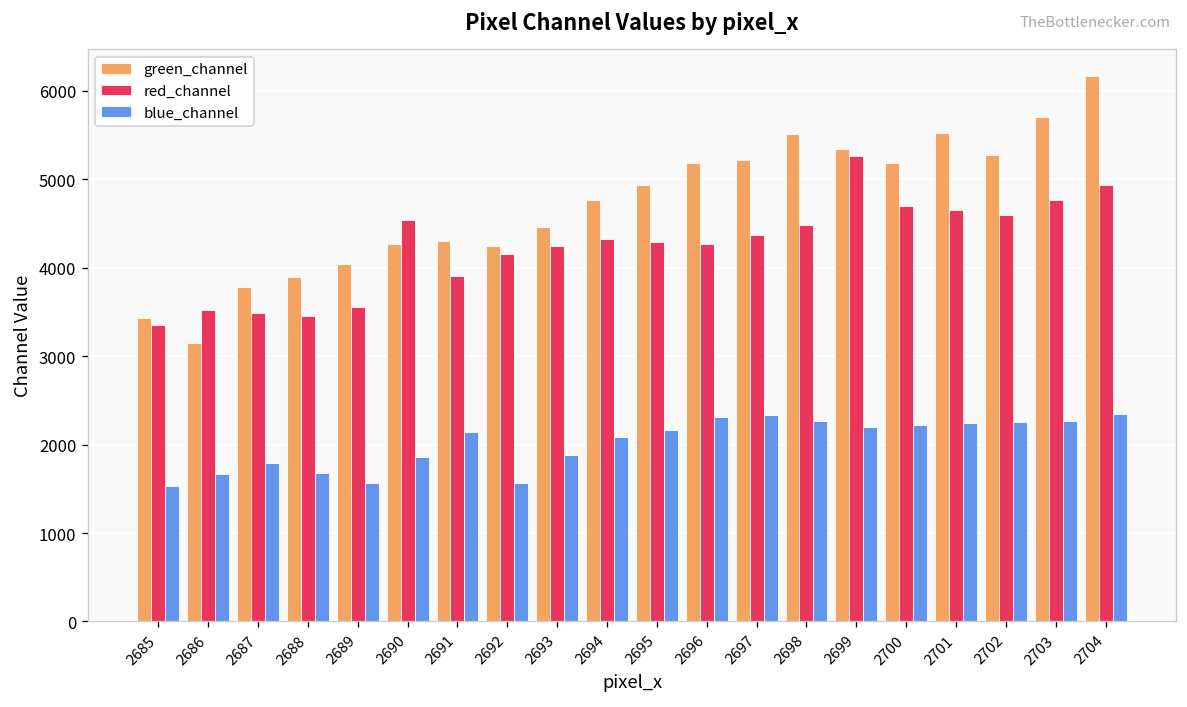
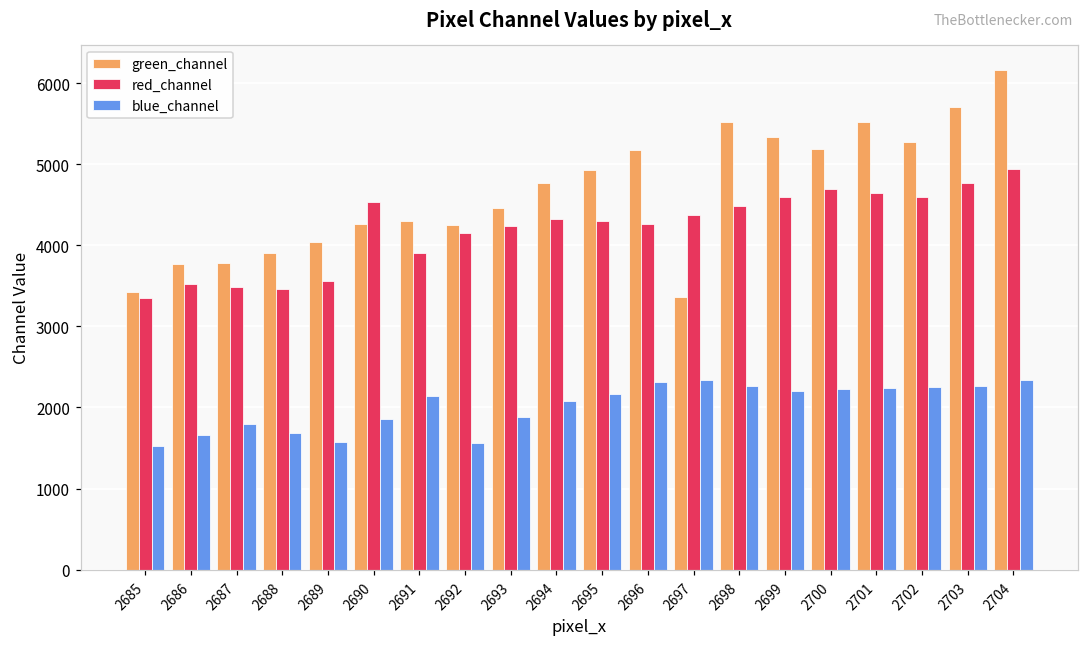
green_channel, 2686: 3100 -> 3800
green_channel, 2697: 5200 -> 3400
red_channel, 2699: 5300 -> 4600
